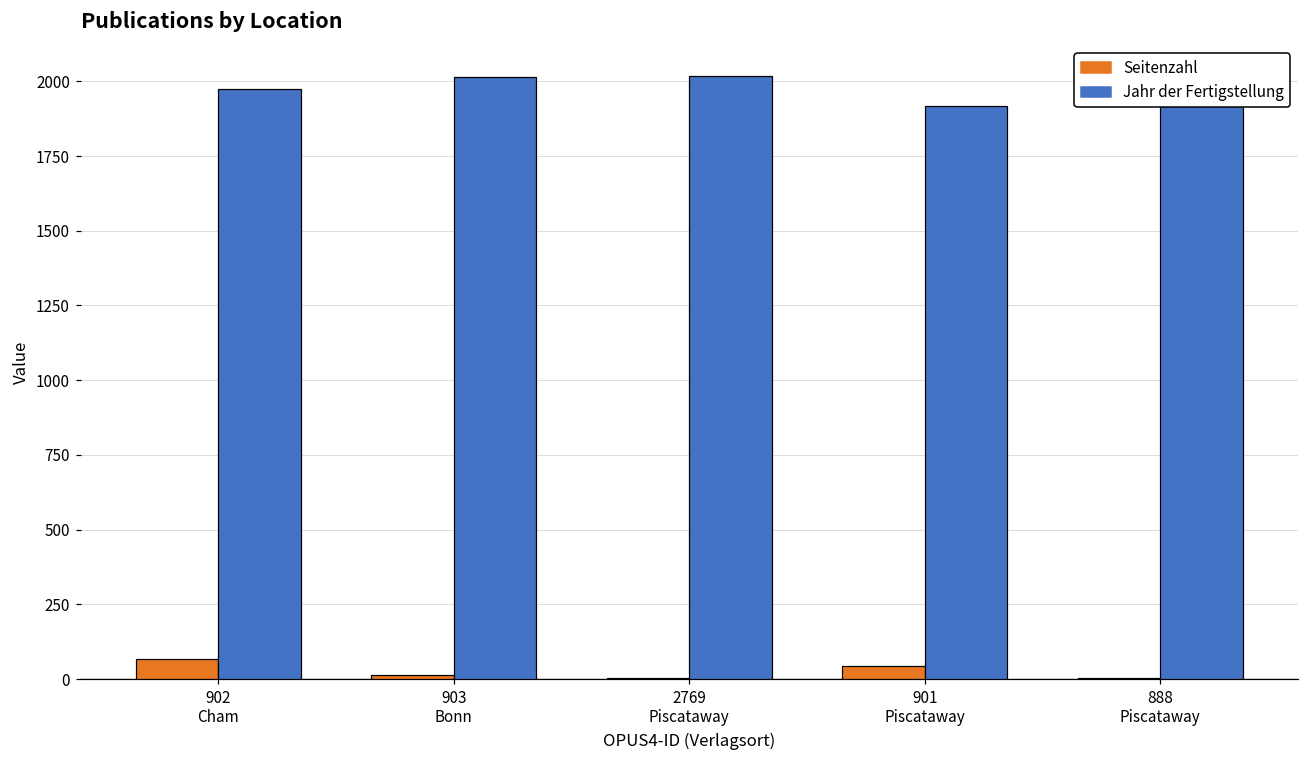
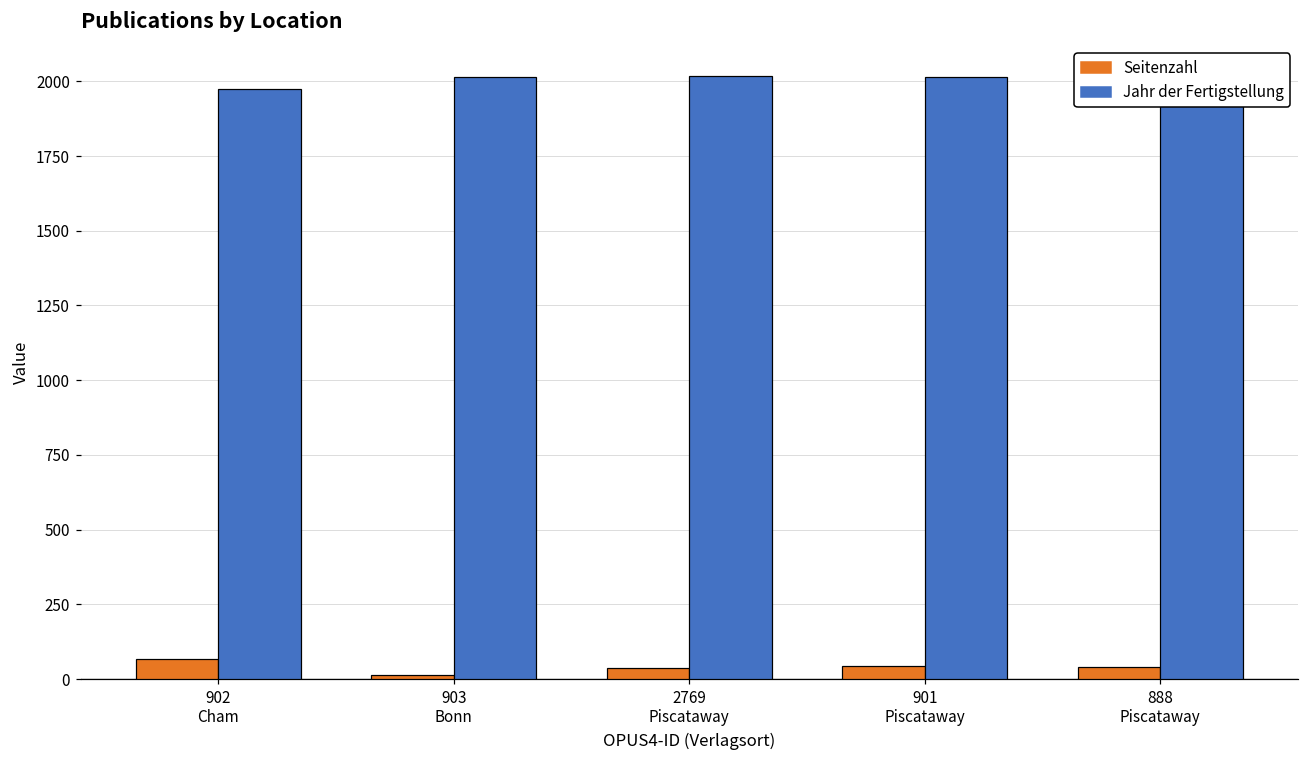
Seitenzahl, 2769 Piscataway: 0 -> 40
Jahr der Fertigstellung, 901 Piscataway: 1920 -> 2020
Seitenzahl, 888 Piscataway: 10 -> 40
